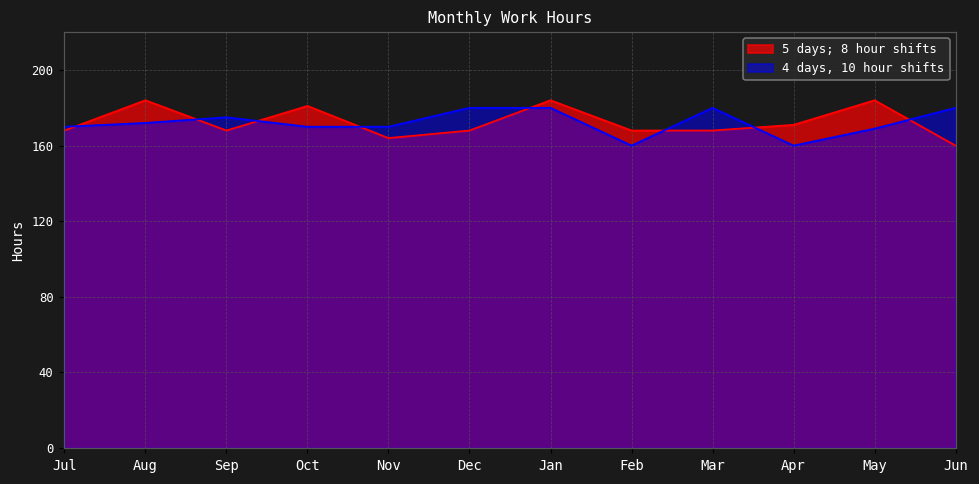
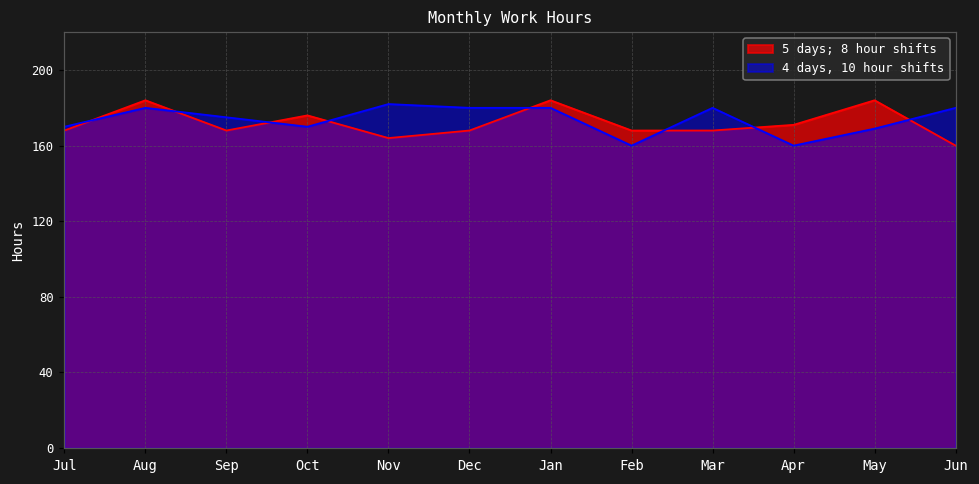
4 days, 10 hour shifts, Aug: 172 -> 180
5 days; 8 hour shifts, Oct: 181 -> 176
4 days, 10 hour shifts, Nov: 170 -> 182
